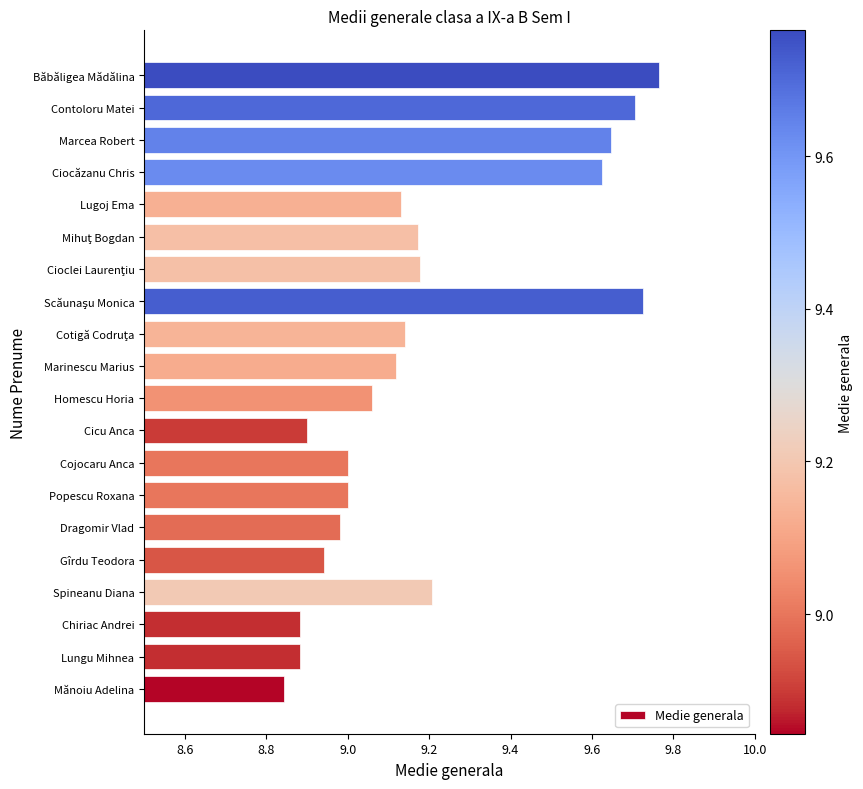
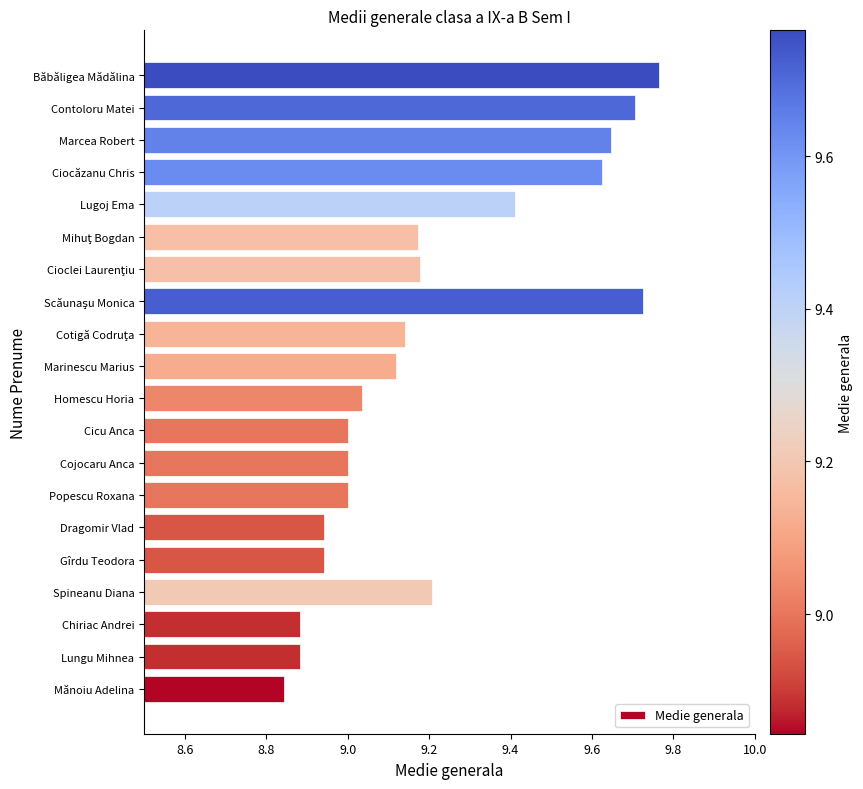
Lugoj Ema: 9.13 -> 9.41
Homescu Horia: 9.06 -> 9.03
Cicu Anca: 8.9 -> 9.0
Dragomir Vlad: 8.98 -> 8.94
